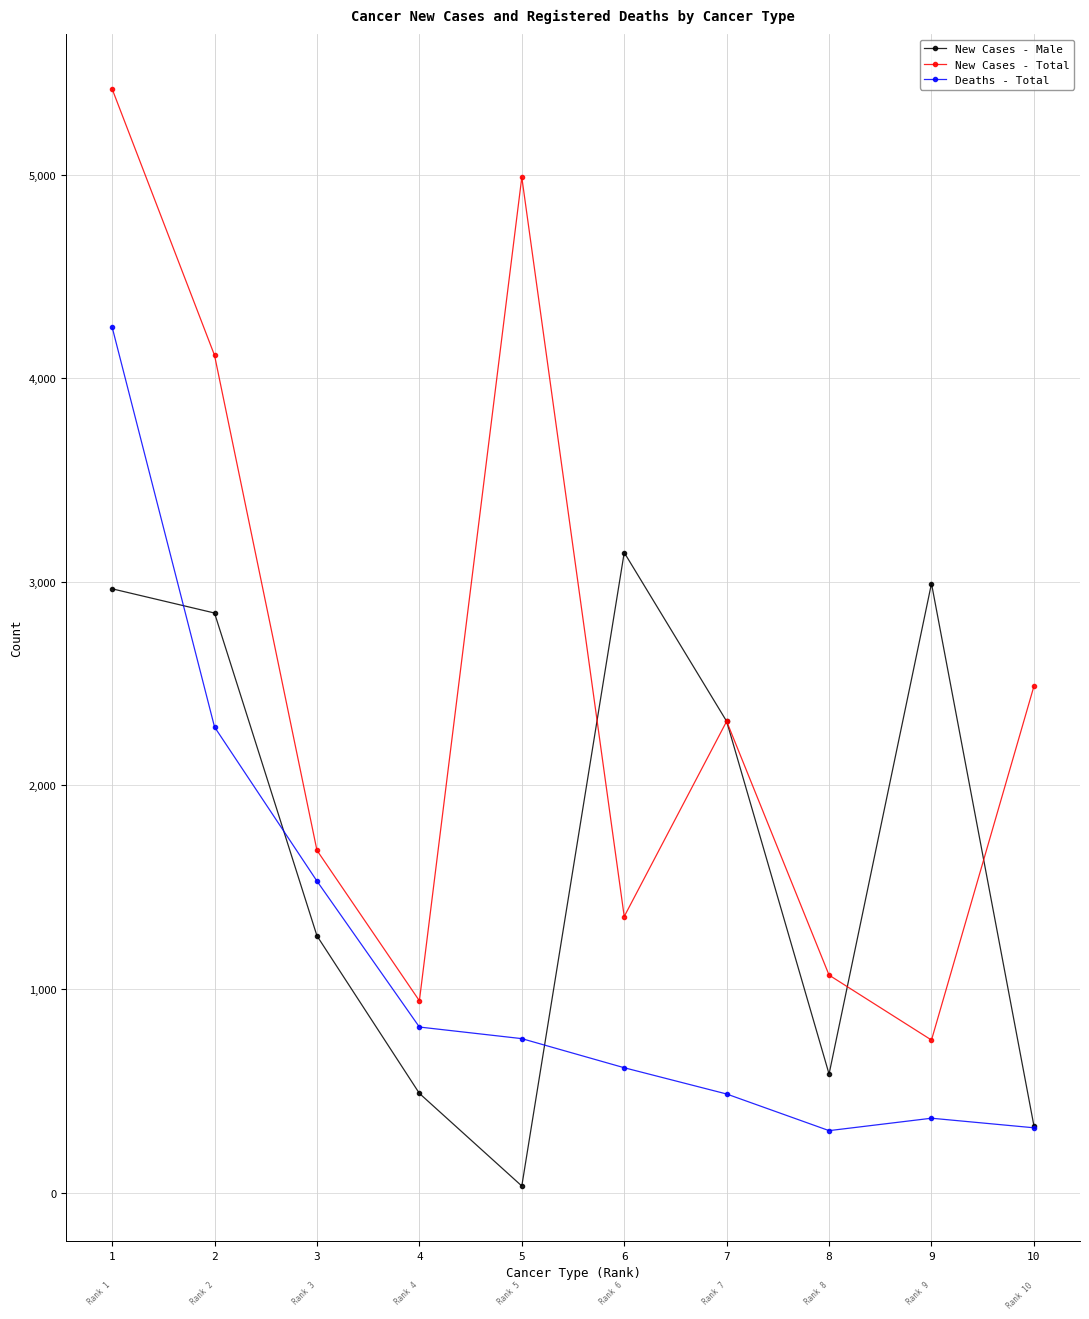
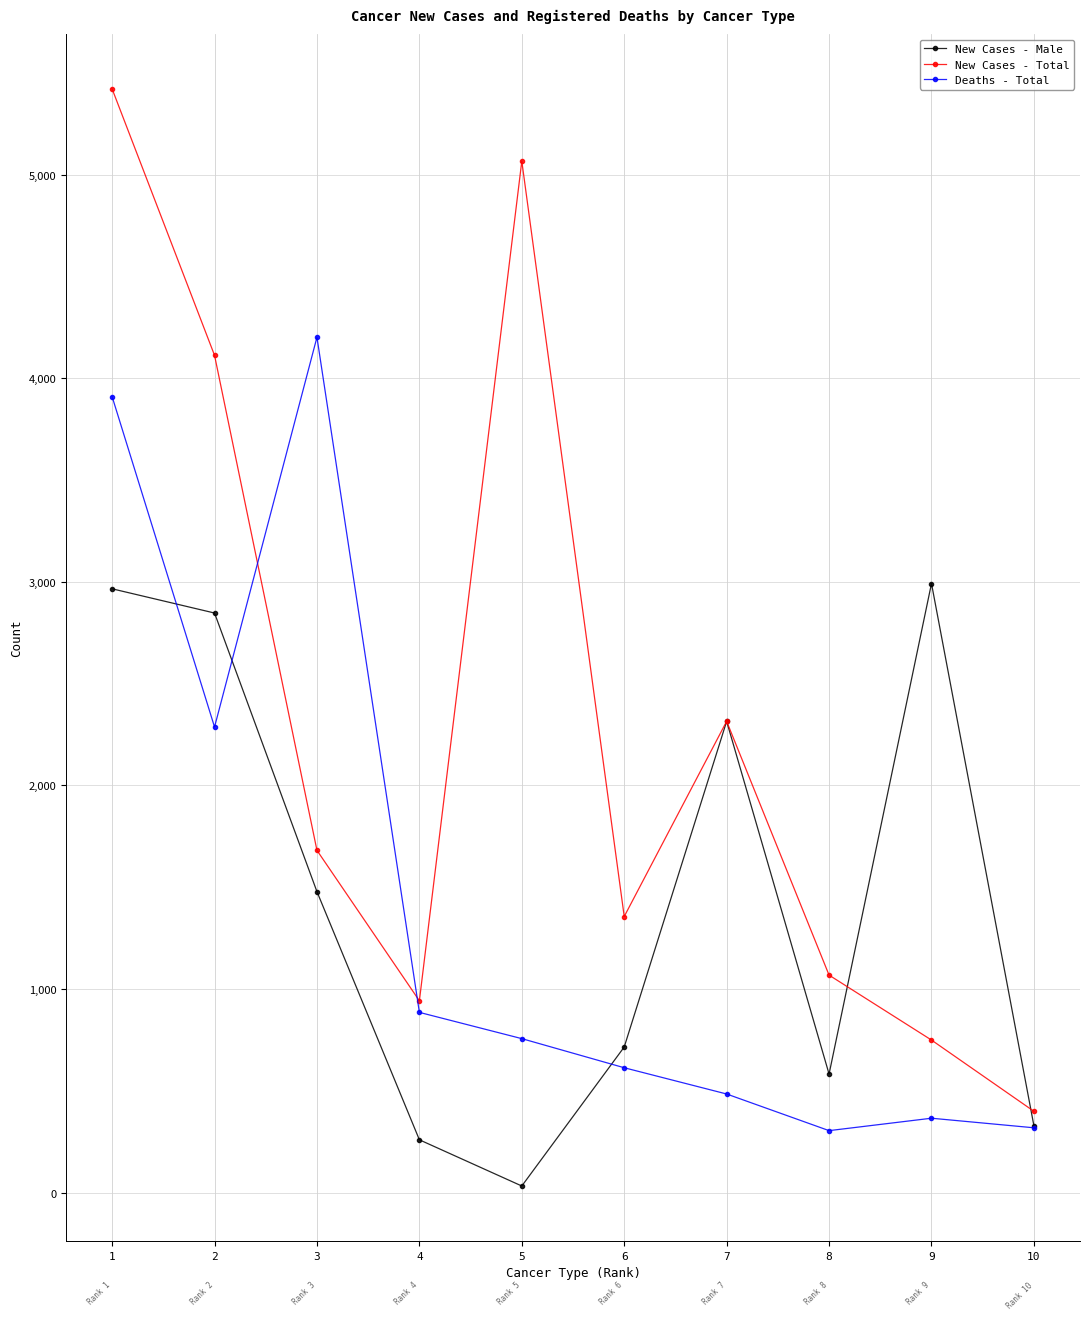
Deaths - Total, 1: 4,250 -> 3,910
New Cases - Male, 3: 1,260 -> 1,480
Deaths - Total, 3: 1,530 -> 4,200
New Cases - Male, 4: 490 -> 260
Deaths - Total, 4: 810 -> 890
New Cases - Total, 5: 4,990 -> 5,070
New Cases - Male, 6: 3,140 -> 720
New Cases - Total, 10: 2,490 -> 400
